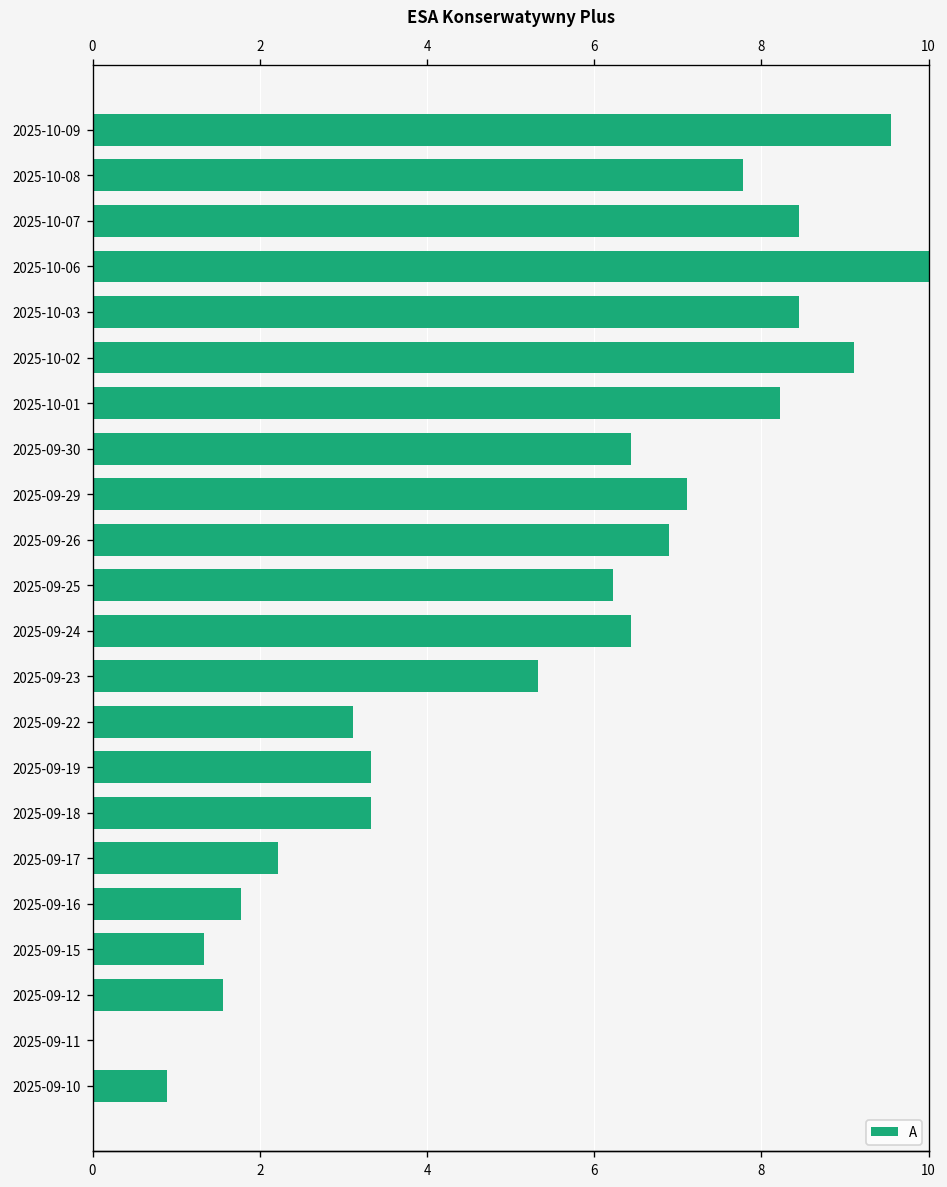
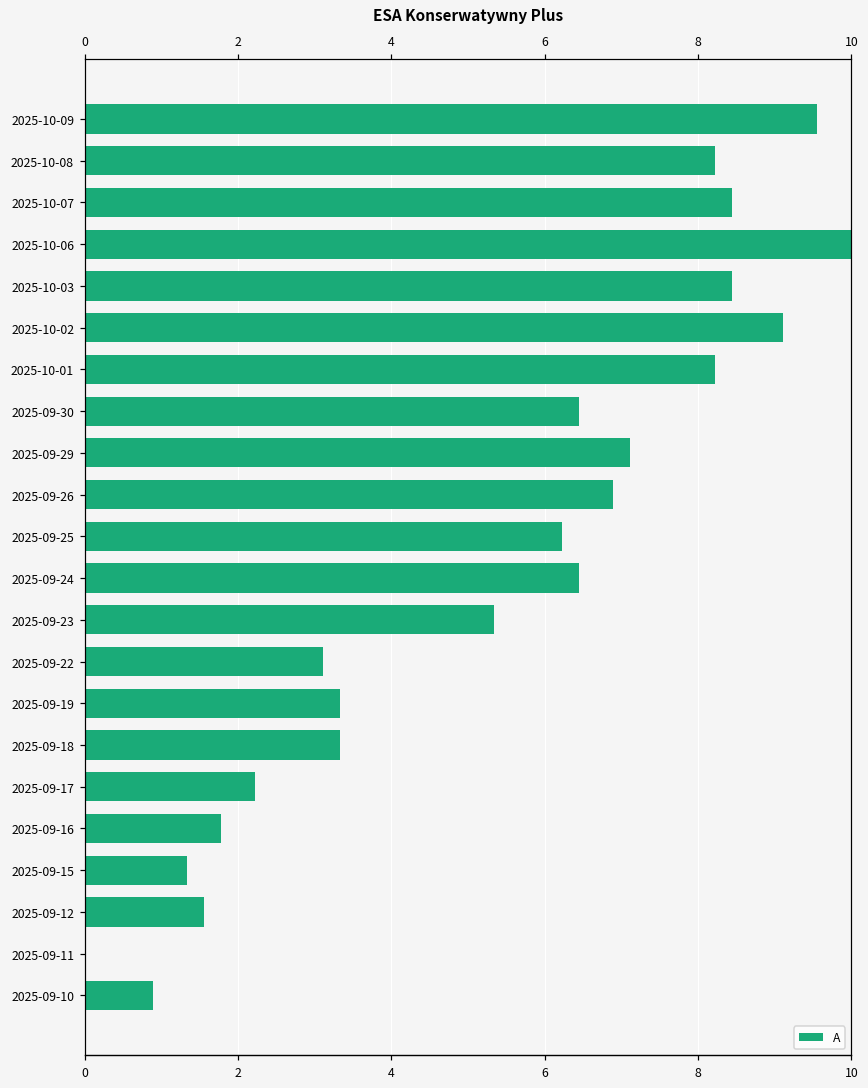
2025-10-08: 7.8 -> 8.2
